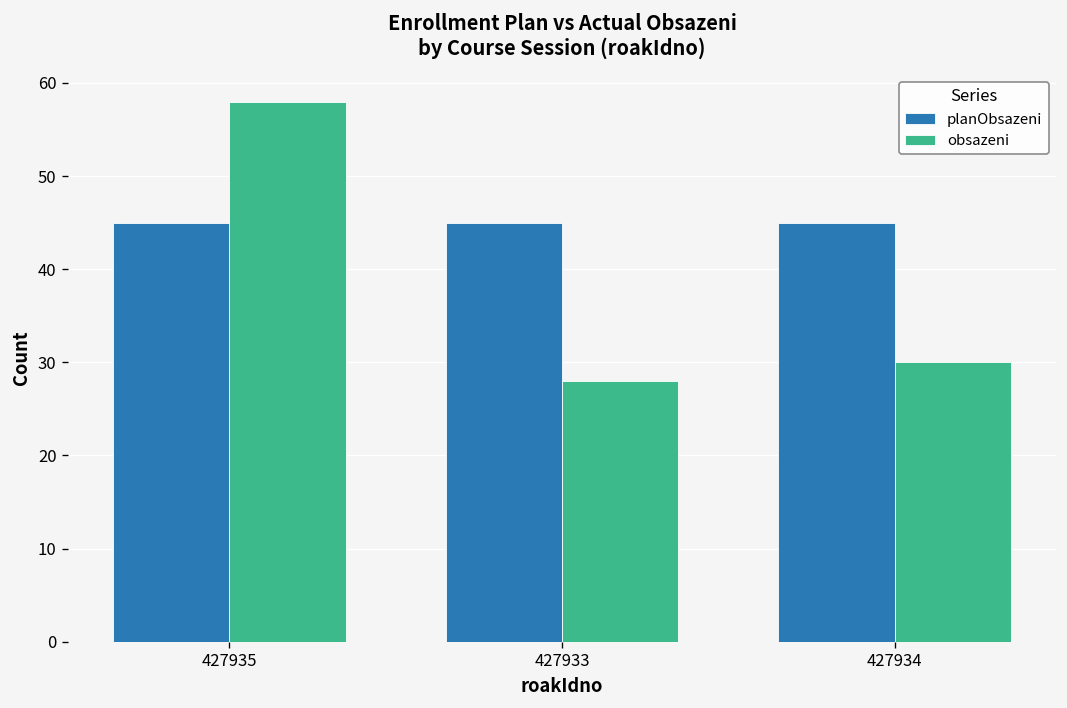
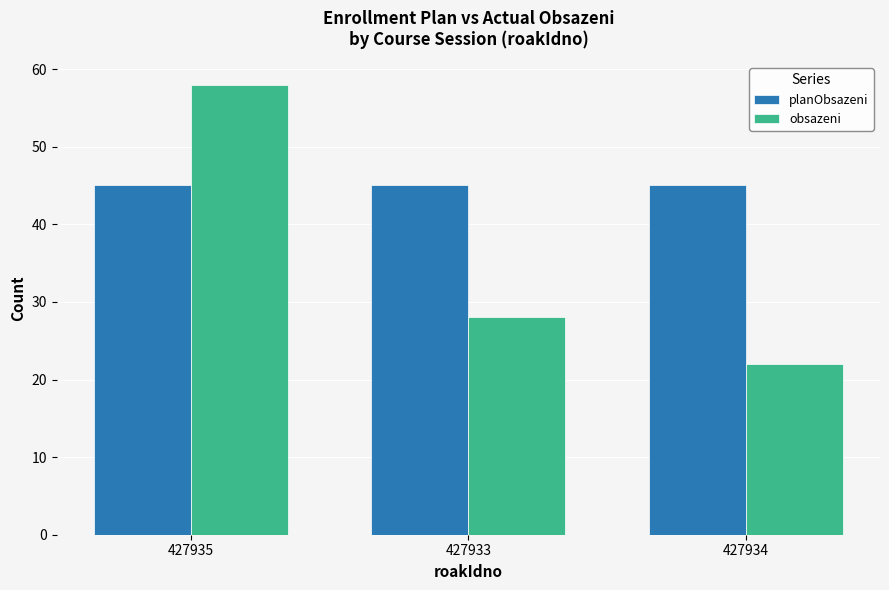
obsazeni, 427934: 30 -> 22
